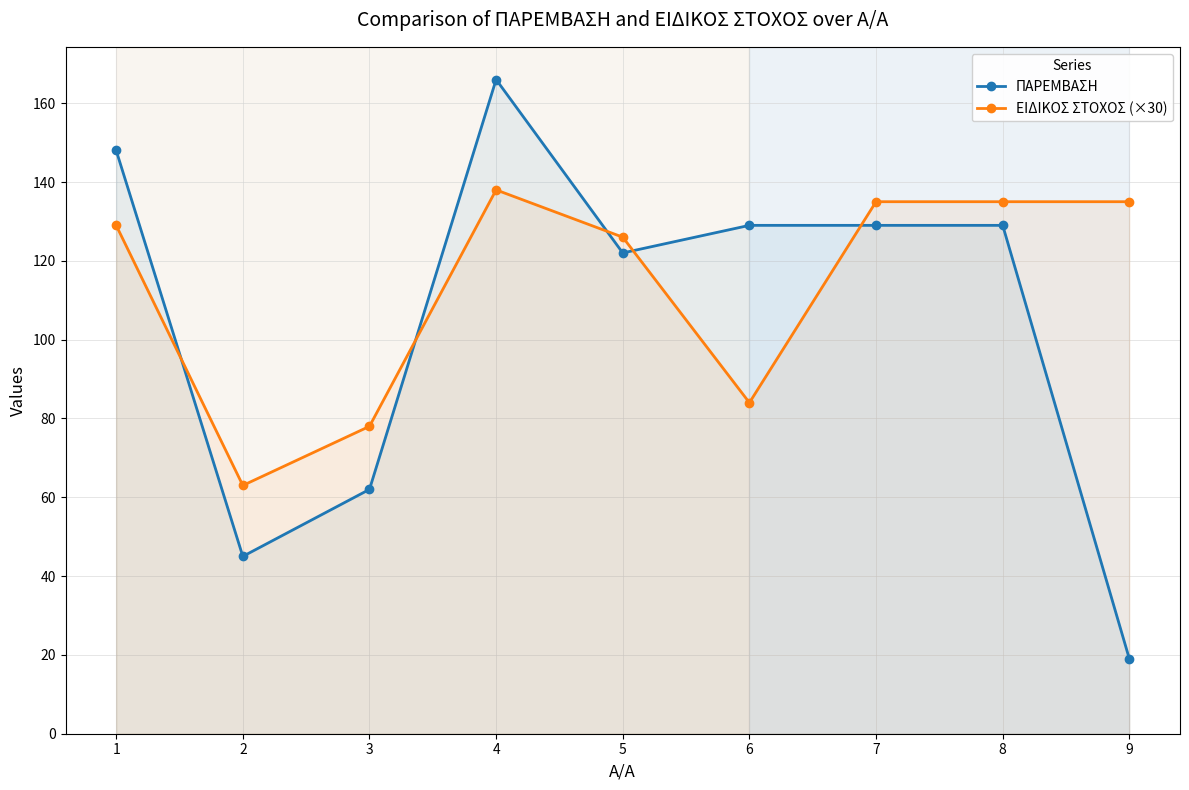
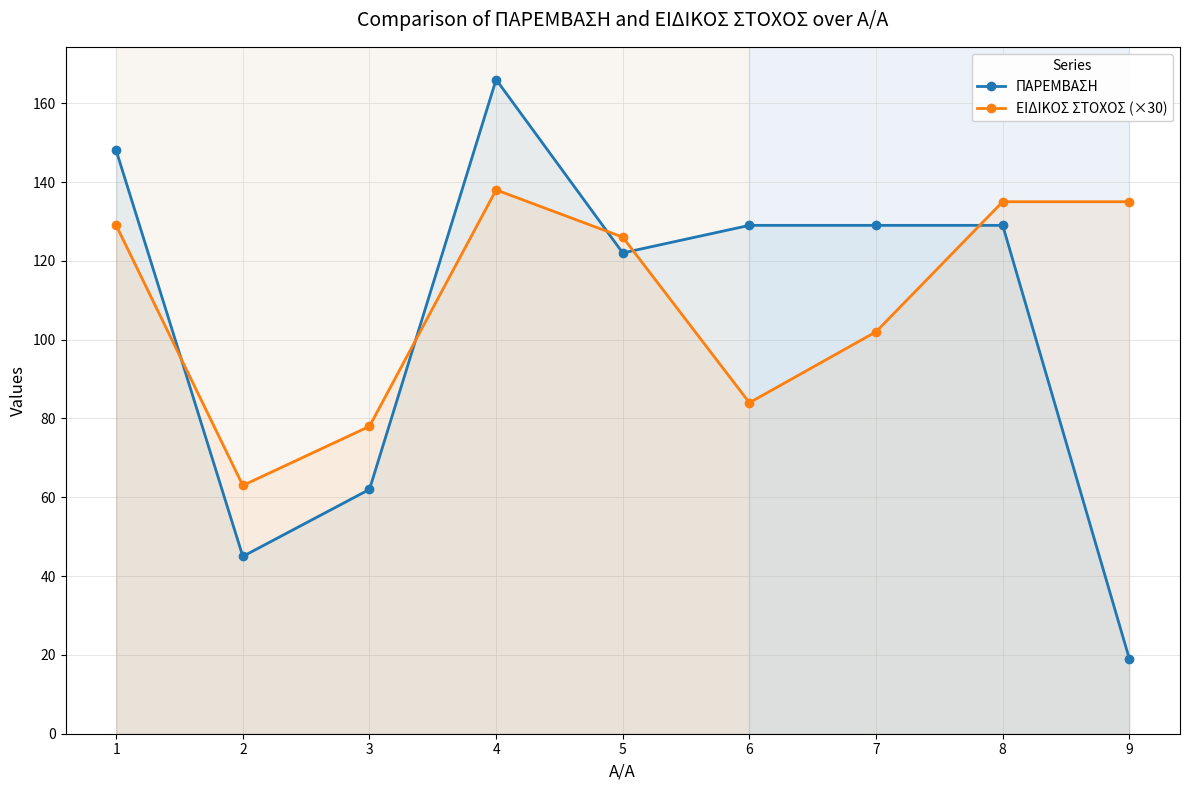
ΕΙΔΙΚΟΣ ΣΤΟΧΟΣ (×30), 7: 135 -> 102
